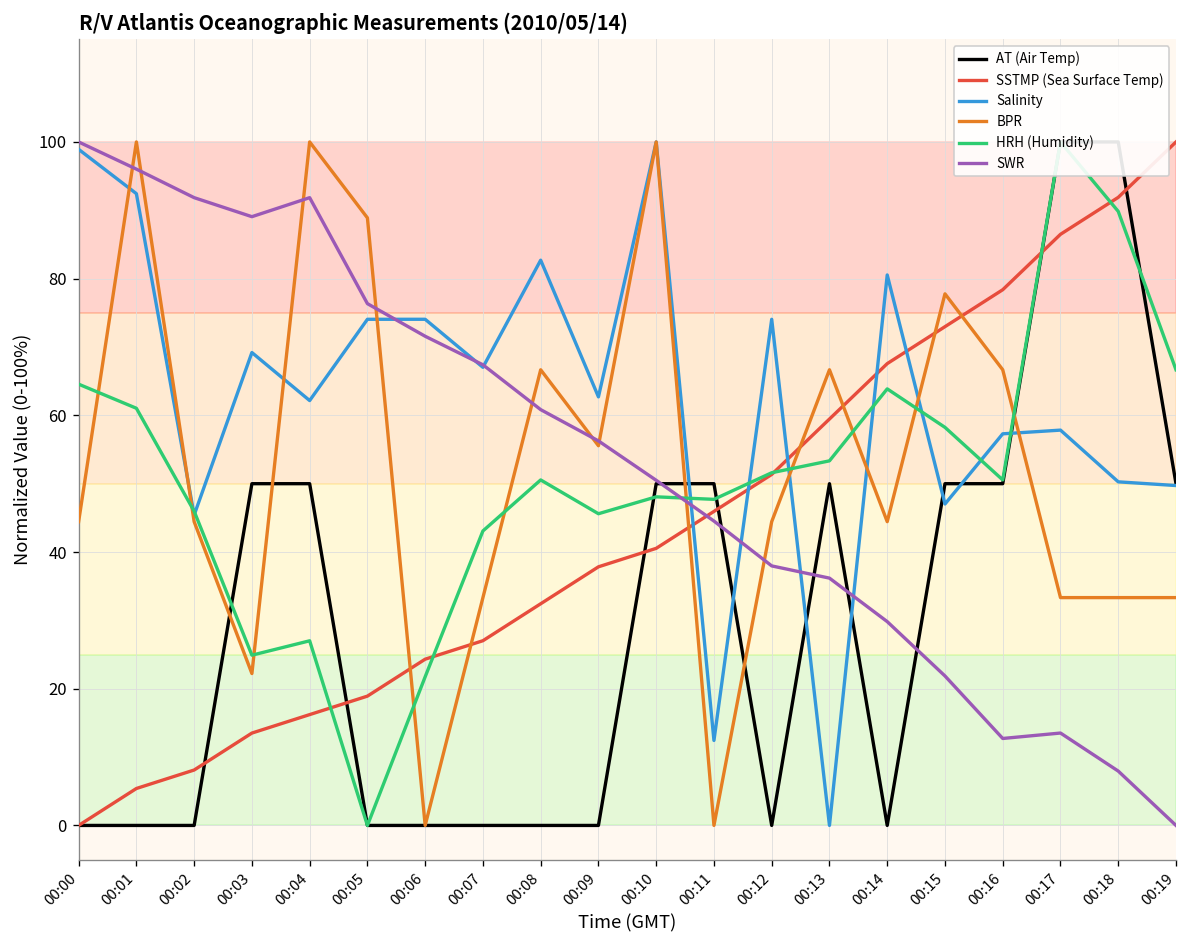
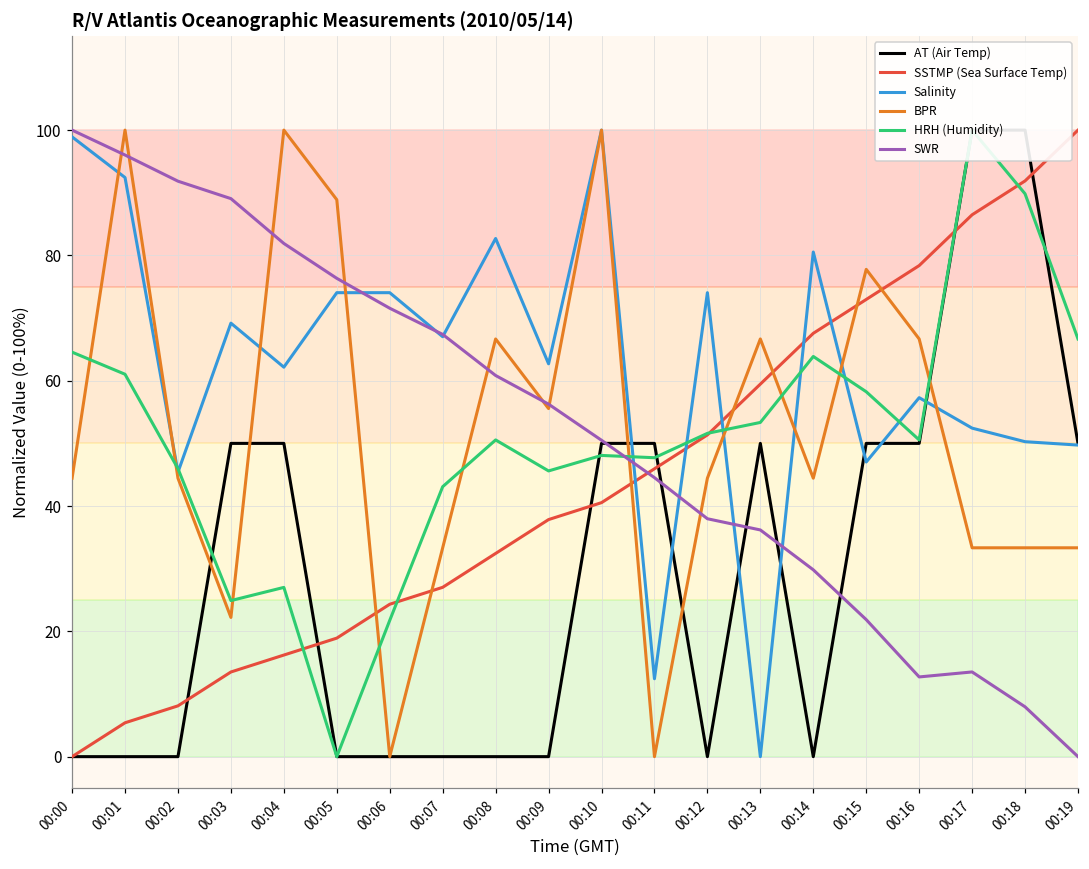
SWR, 00:04: 92 -> 82
Salinity, 00:17: 58 -> 52
